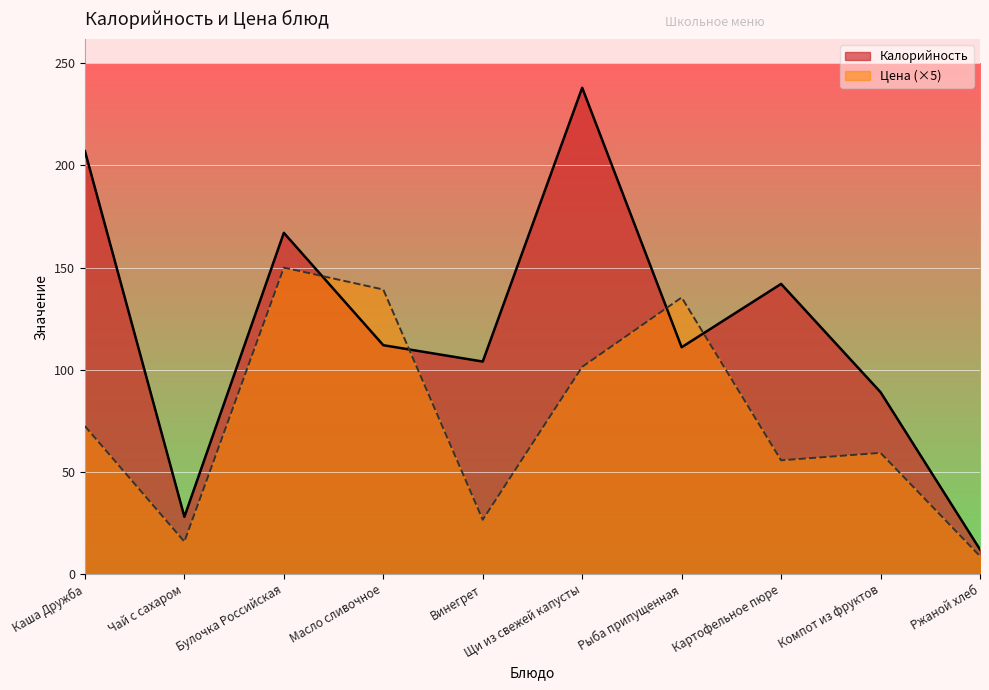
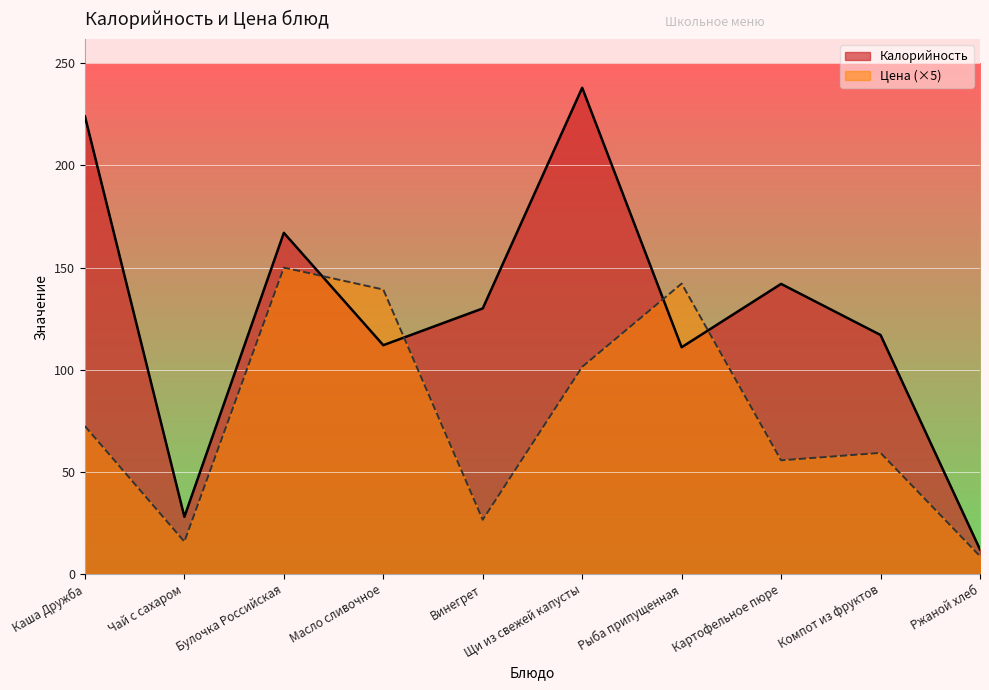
Калорийность, Каша Дружба: 207 -> 224
Калорийность, Винегрет: 104 -> 130
Цена (×5), Рыба припущенная: 135 -> 142
Калорийность, Компот из фруктов: 89 -> 117
